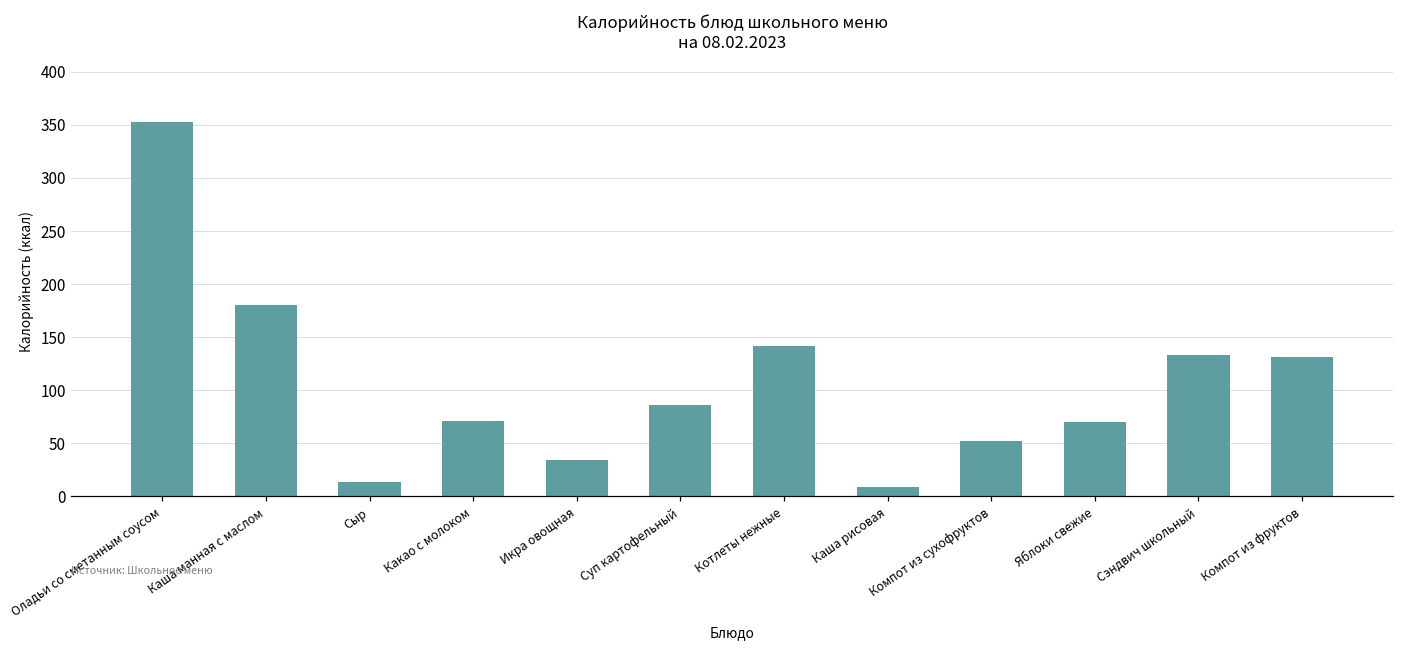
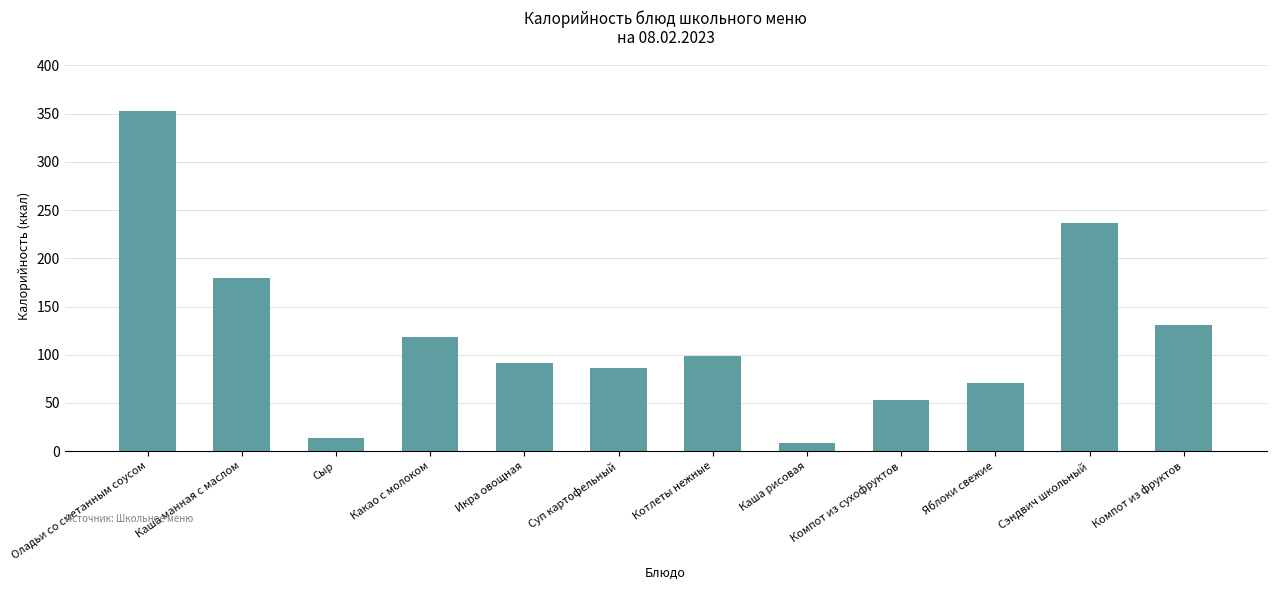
Какао с молоком: 70 -> 120
Икра овощная: 30 -> 90
Котлеты нежные: 140 -> 100
Сэндвич школьный: 130 -> 240
